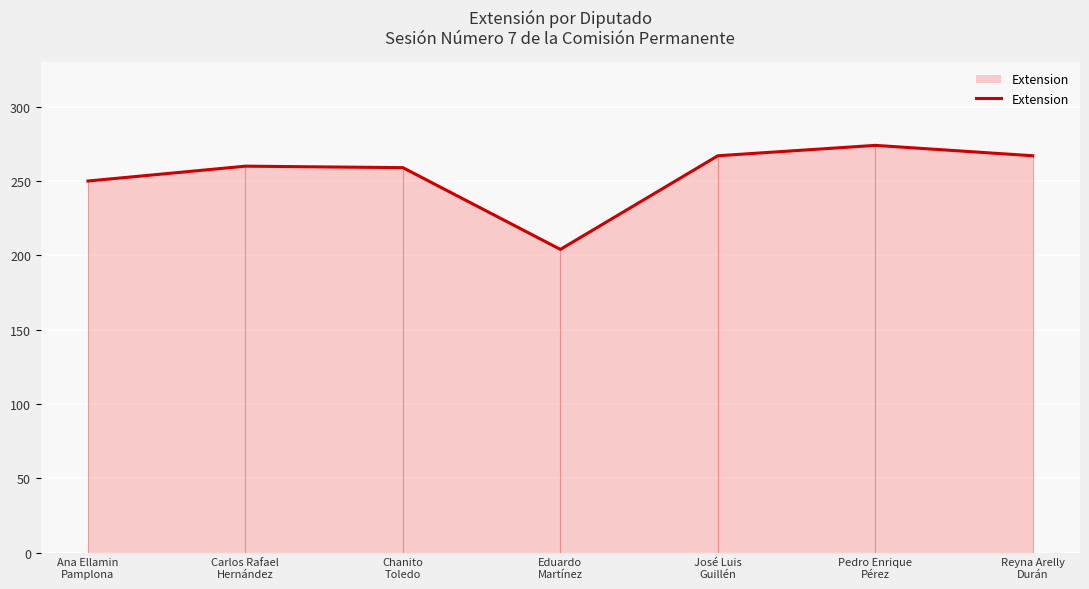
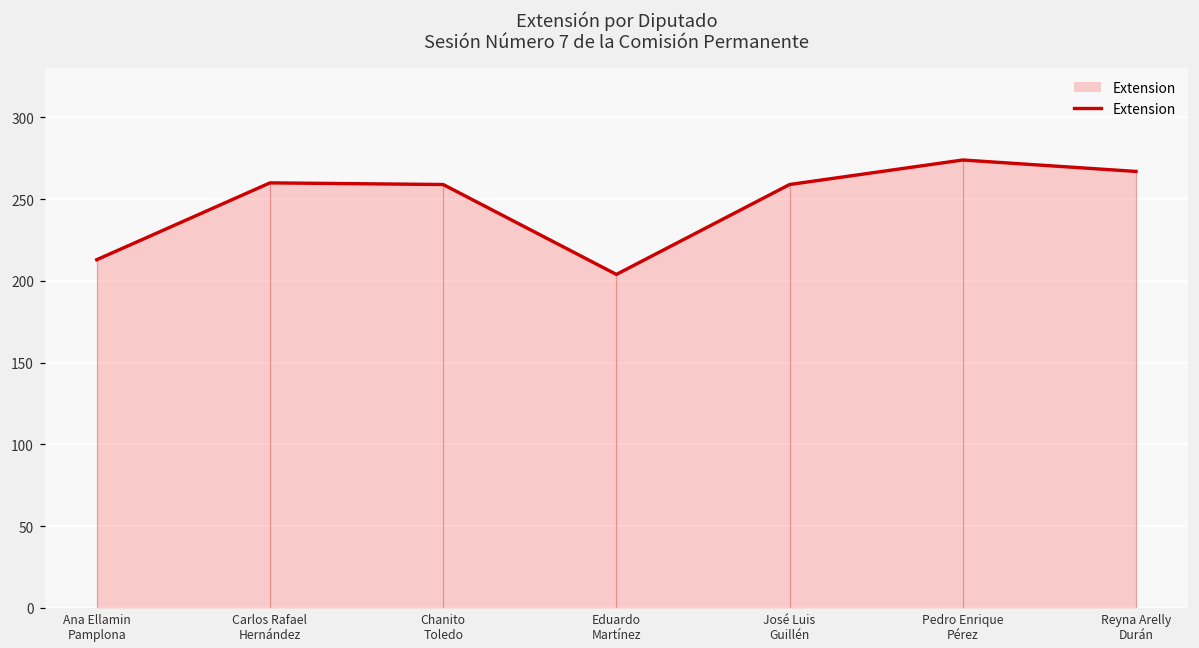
Ana Ellamin Pamplona: 250 -> 213
José Luis Guillén: 267 -> 259
